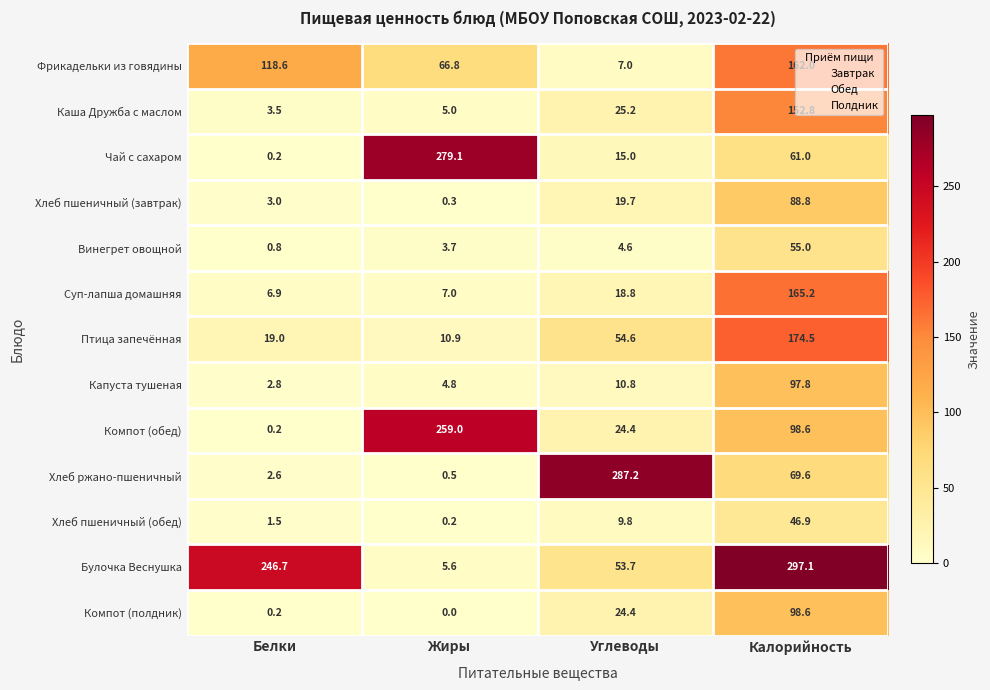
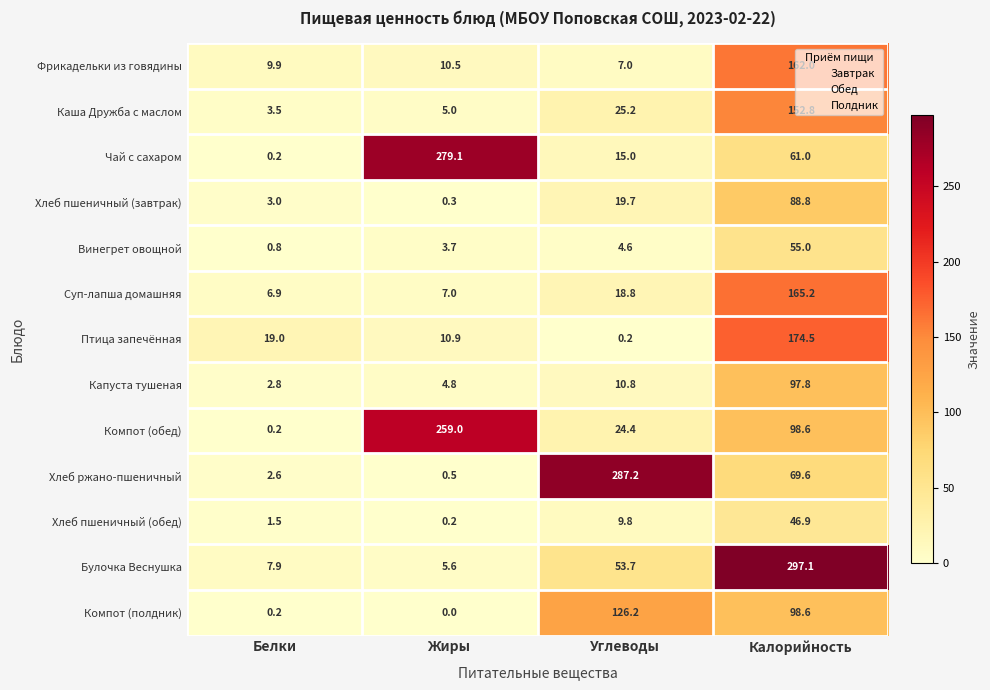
Фрикадельки из говядины, Белки: 118.6 -> 9.9
Фрикадельки из говядины, Жиры: 66.8 -> 10.5
Птица запечённая, Углеводы: 54.6 -> 0.2
Булочка Веснушка, Белки: 246.7 -> 7.9
Компот (полдник), Углеводы: 24.4 -> 126.2
